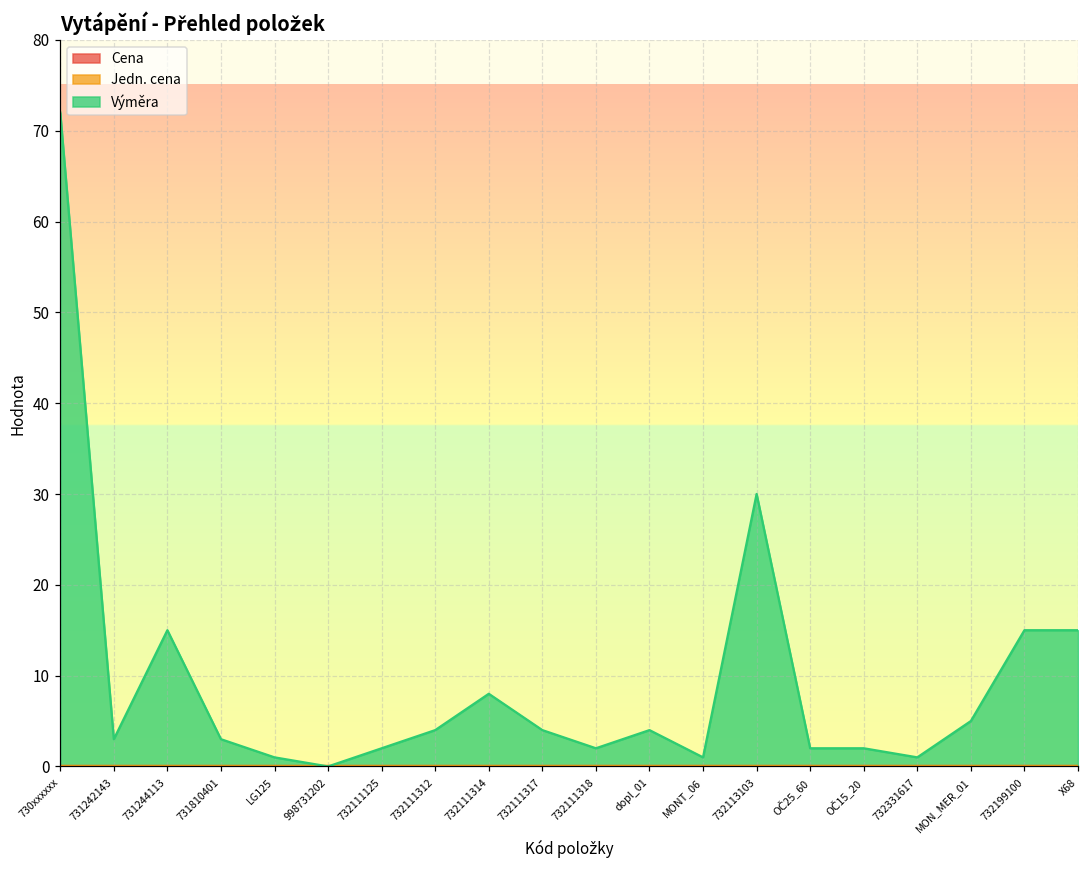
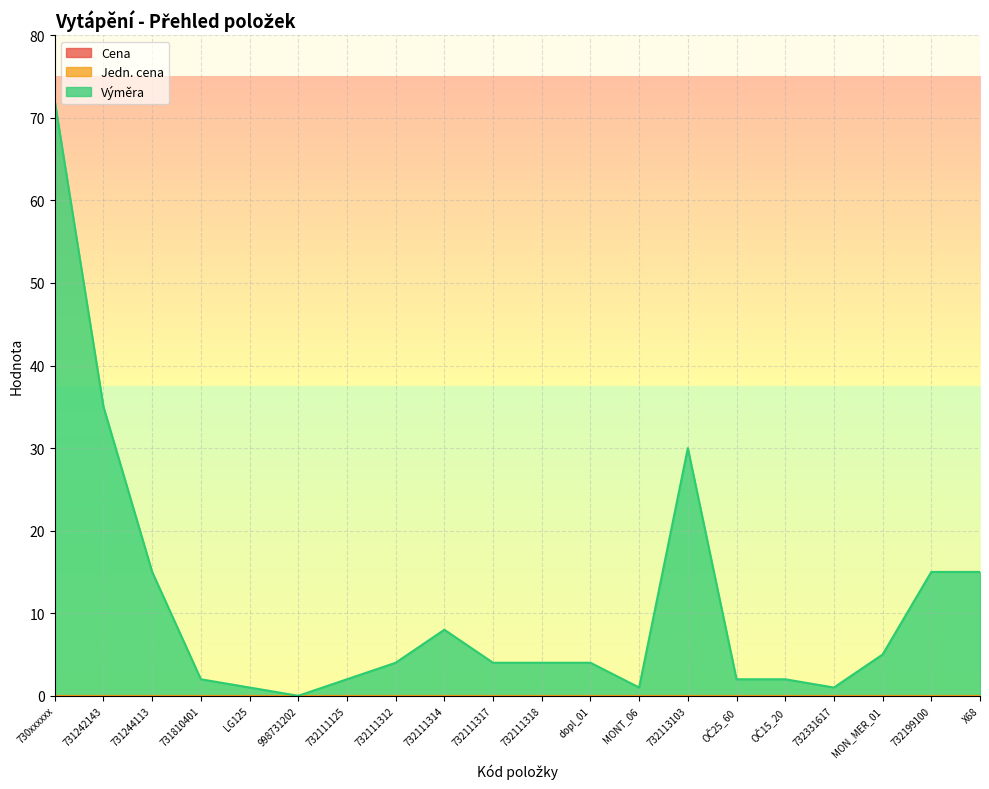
Výměra, 731242143: 3 -> 35
Výměra, 731810401: 3 -> 2
Výměra, 732111318: 2 -> 4
